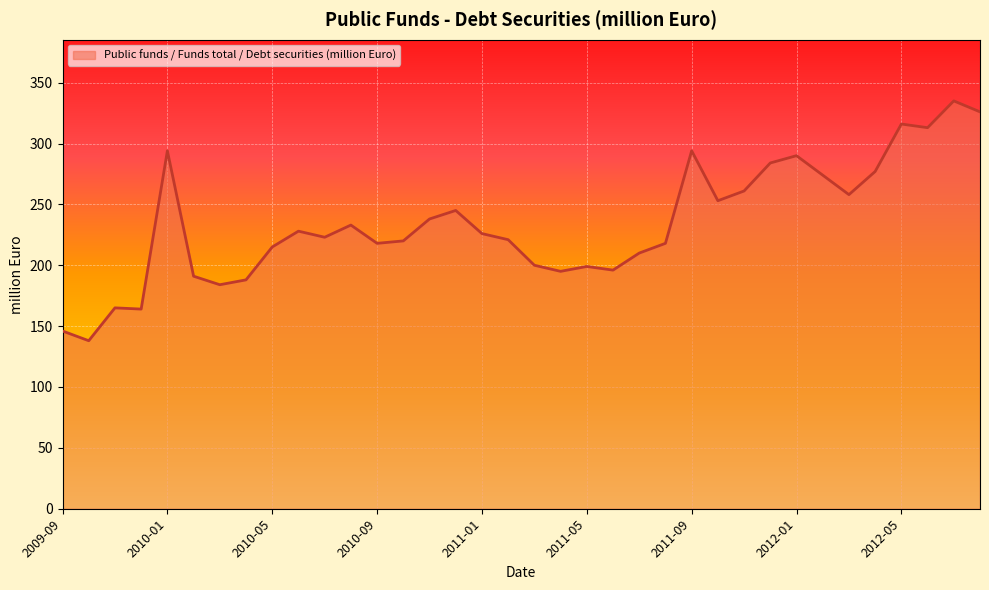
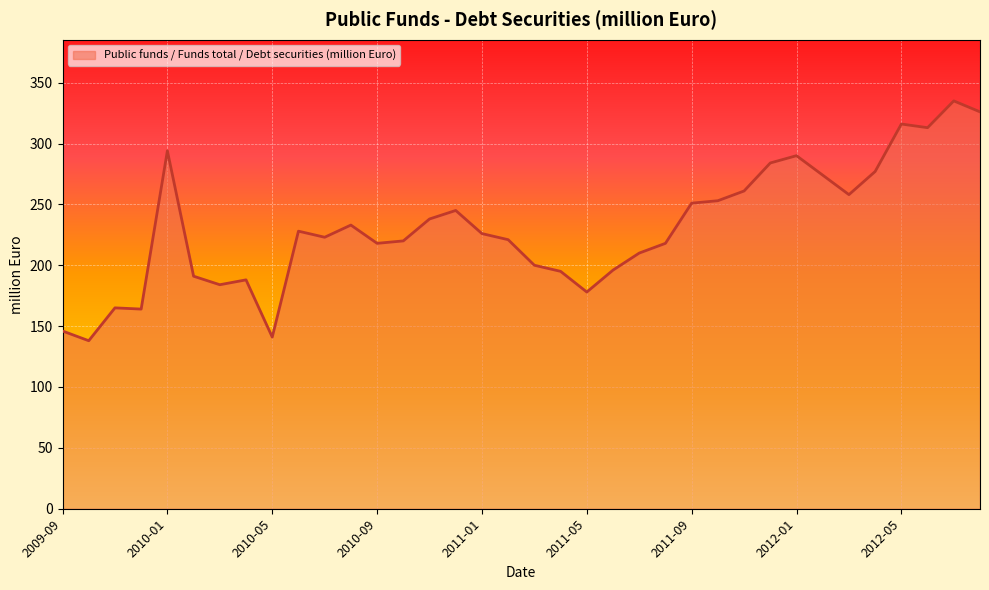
2010-05: 215 -> 141
2011-05: 199 -> 178
2011-09: 294 -> 251
